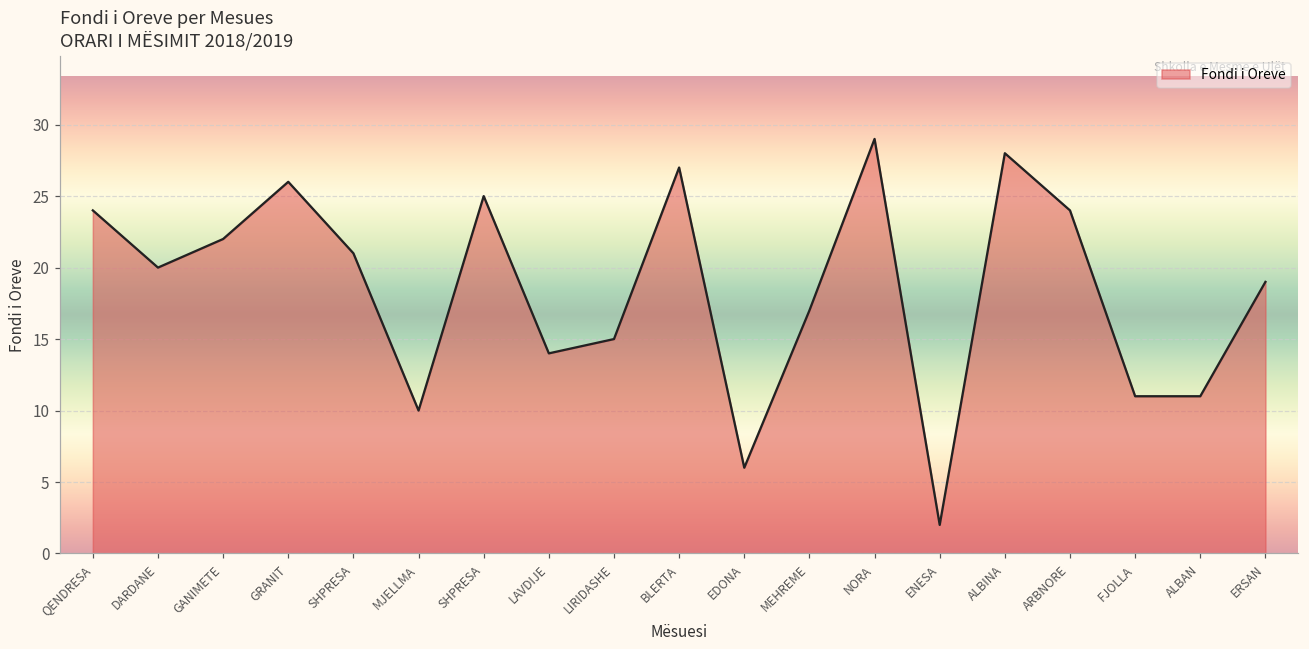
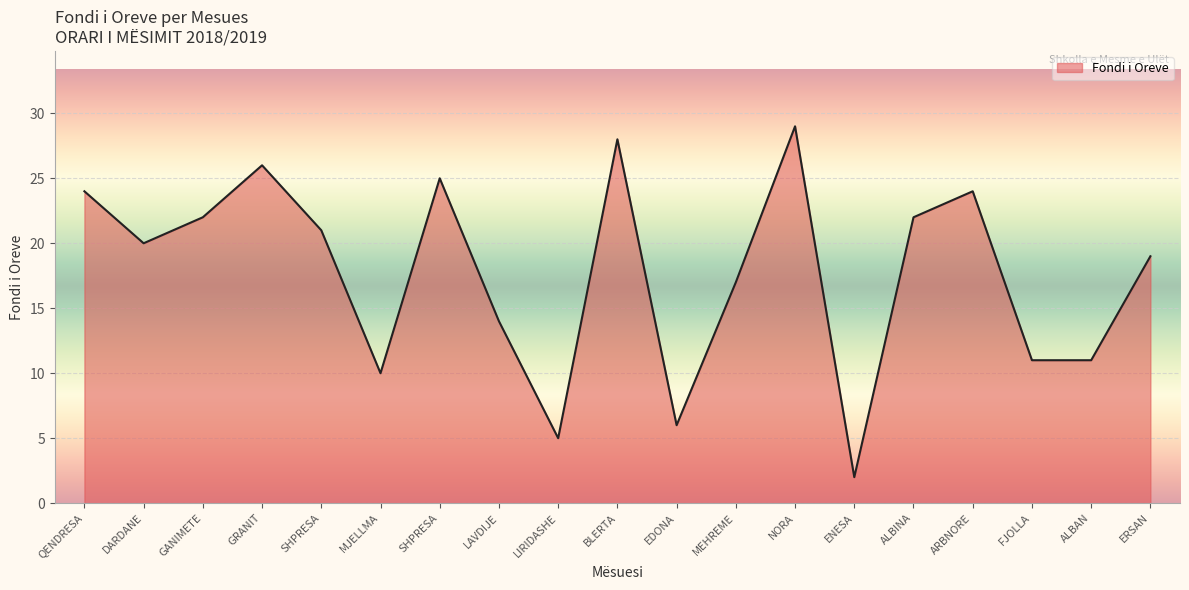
LIRIDASHE: 15 -> 5
BLERTA: 27 -> 28
ALBINA: 28 -> 22
